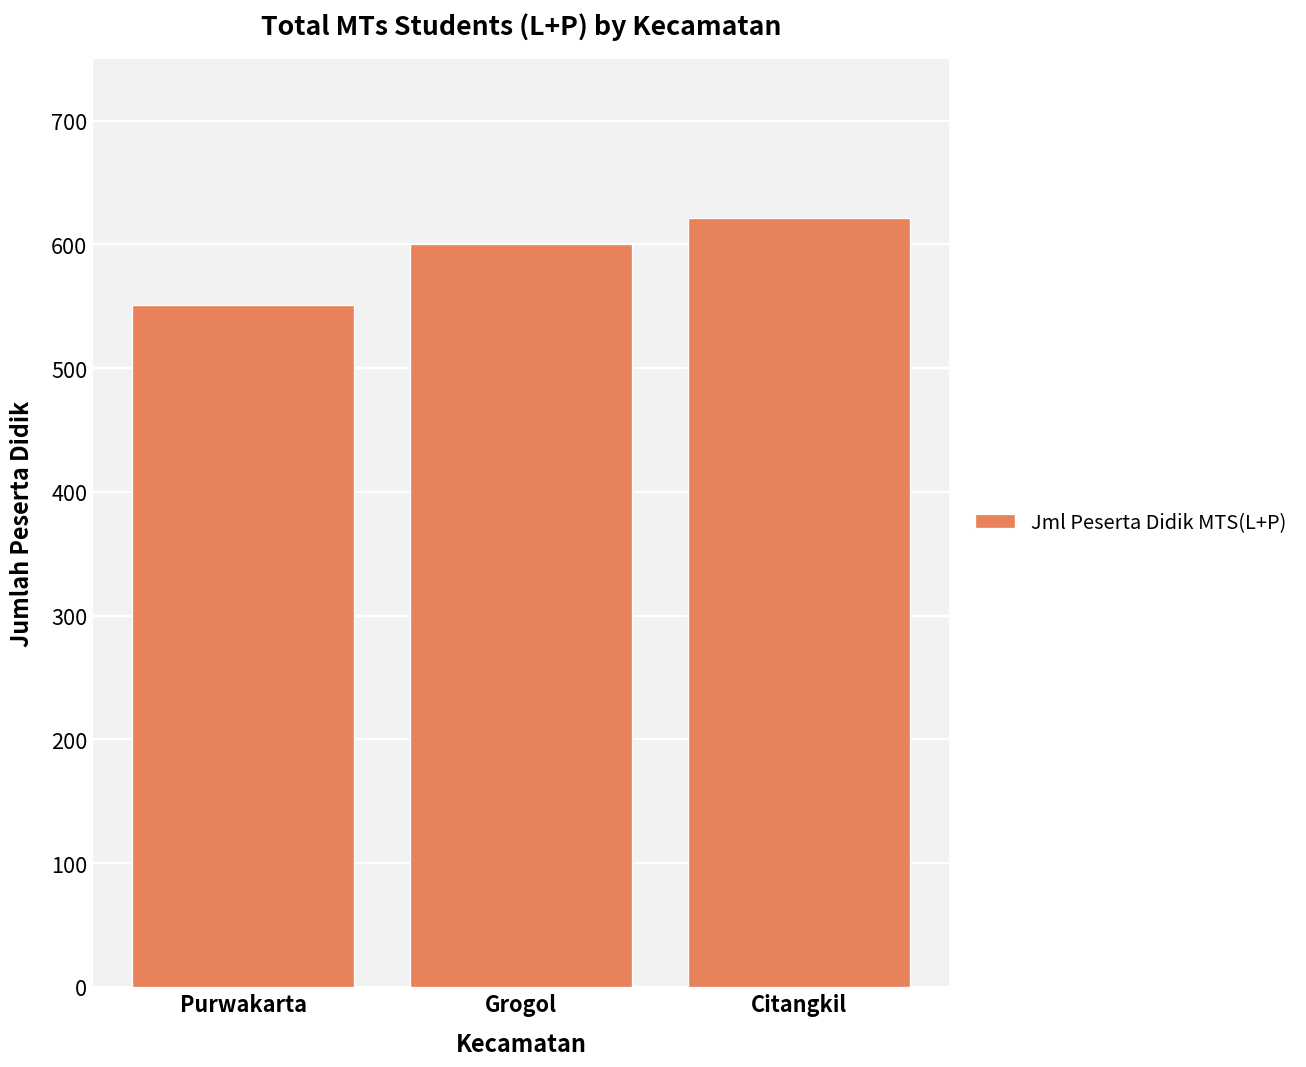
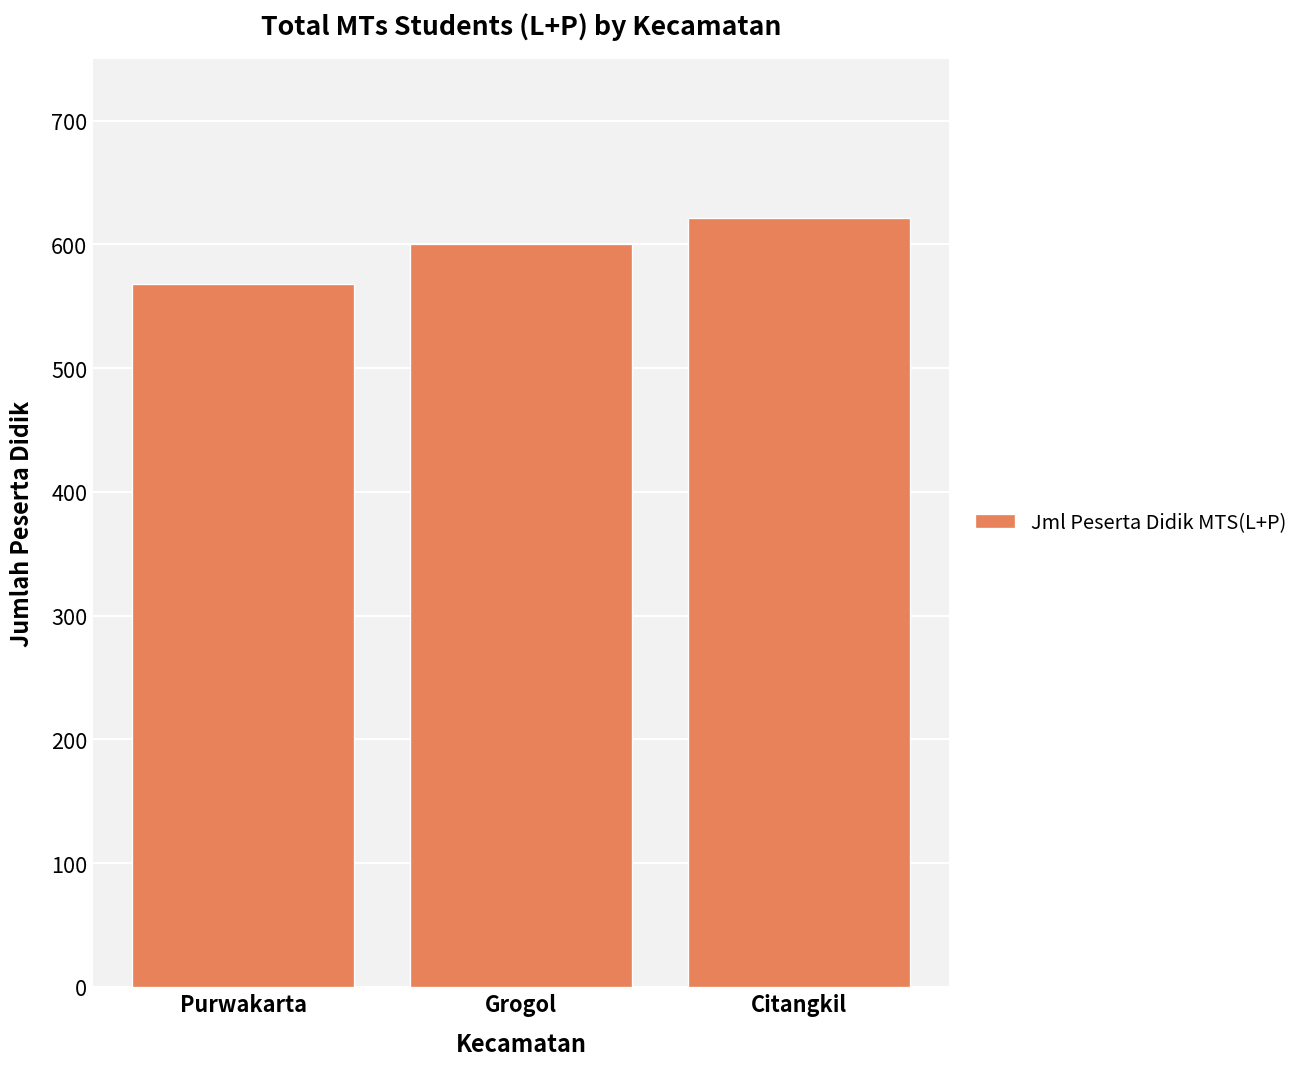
Purwakarta: 551 -> 568
